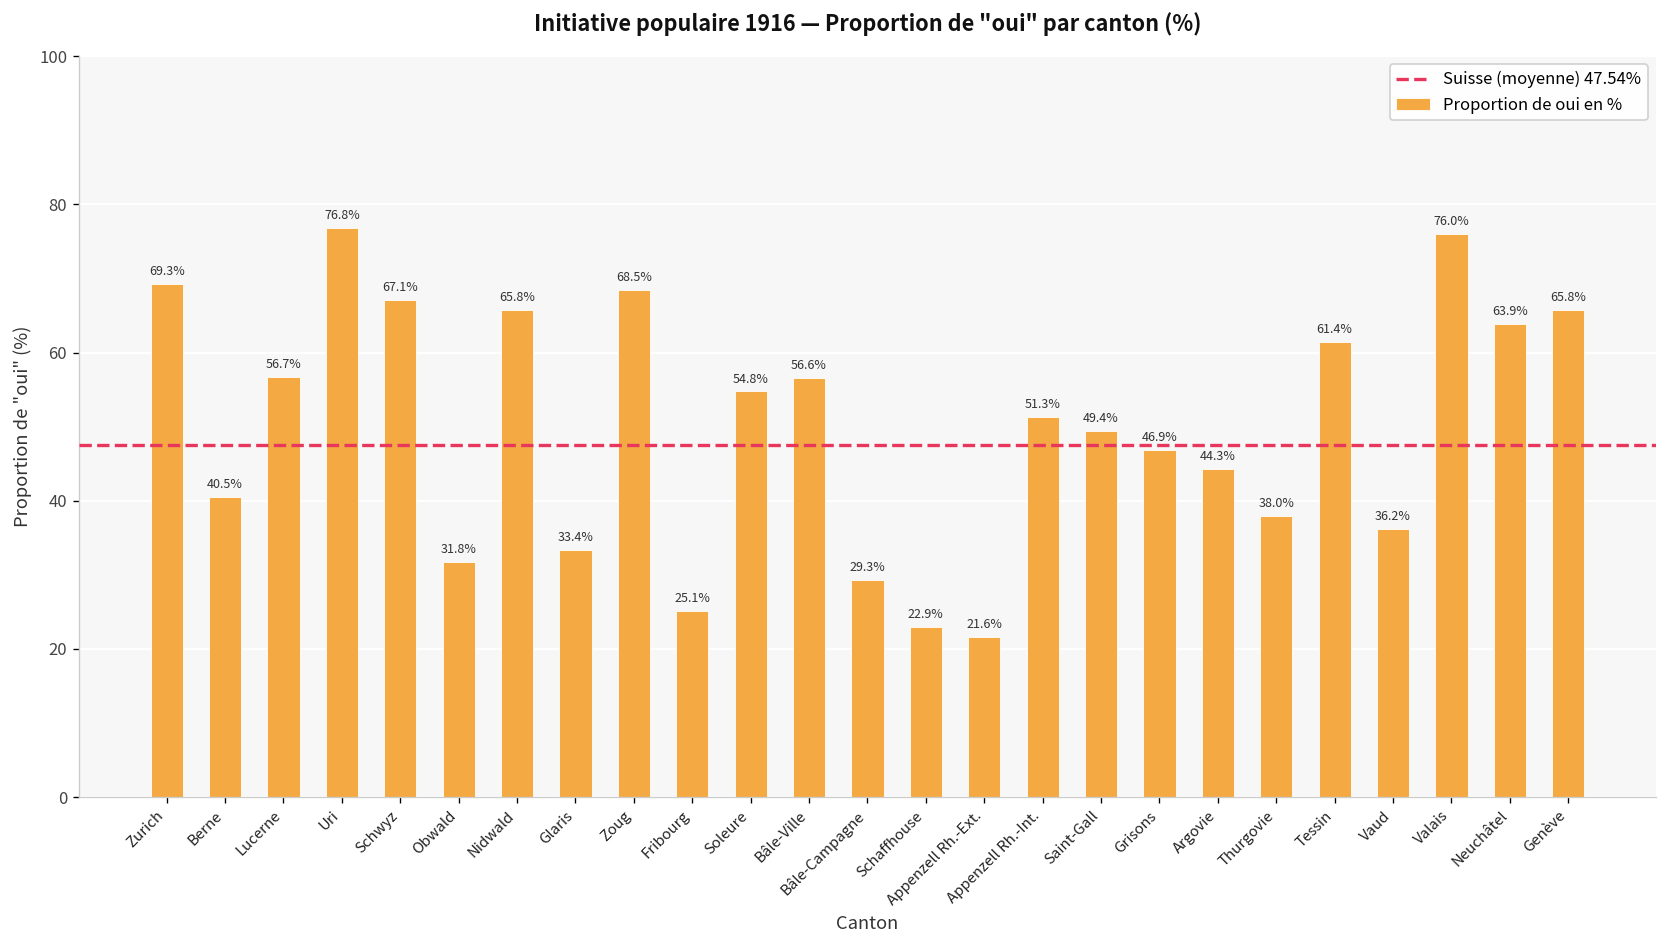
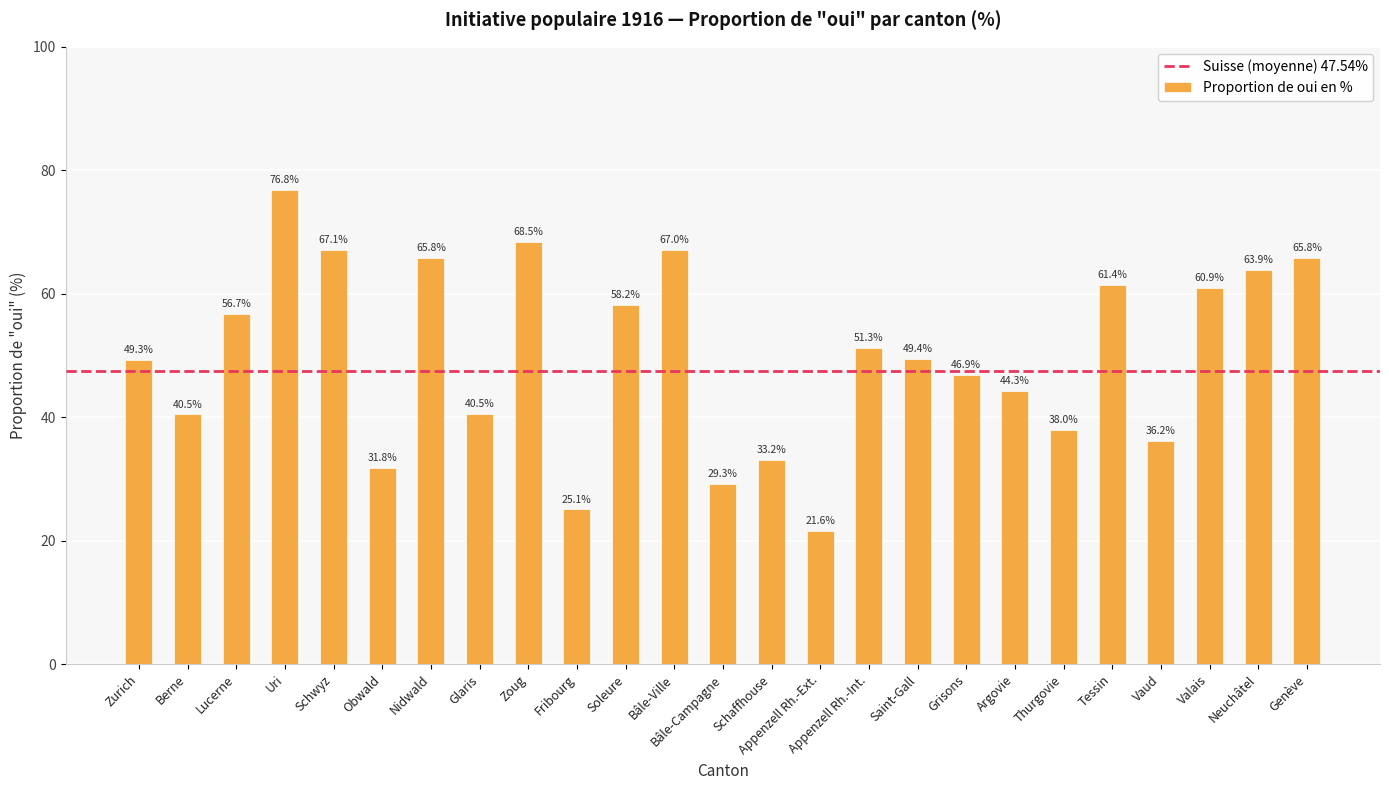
Zurich: 69.3% -> 49.3%
Glaris: 33.4% -> 40.5%
Soleure: 54.8% -> 58.2%
Bâle-Ville: 56.6% -> 67.0%
Schaffhouse: 22.9% -> 33.2%
Valais: 76.0% -> 60.9%
